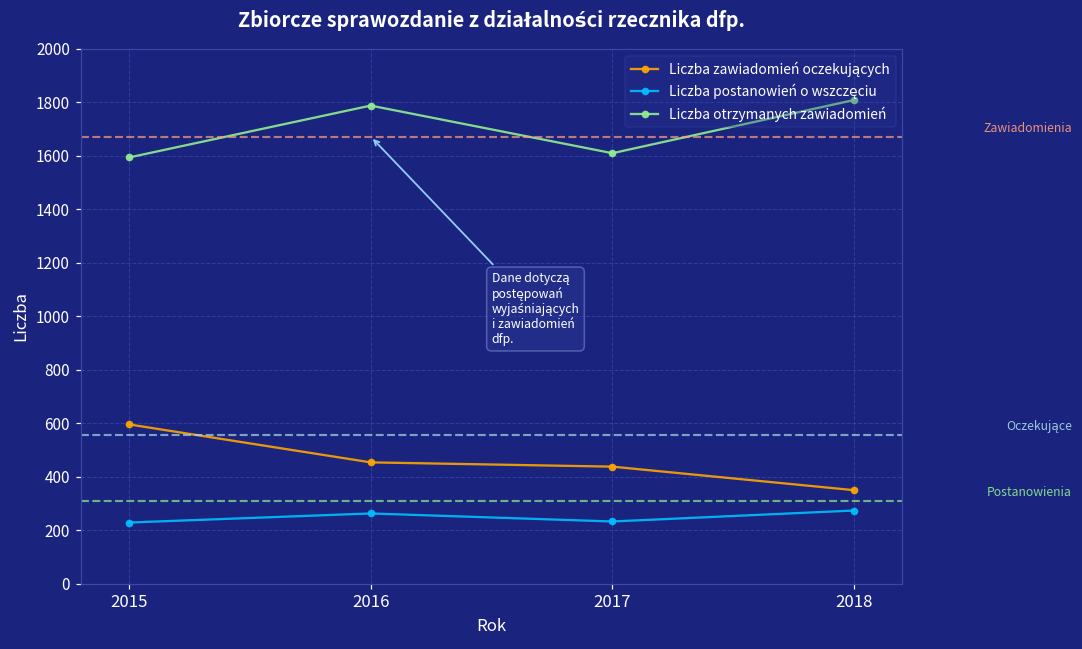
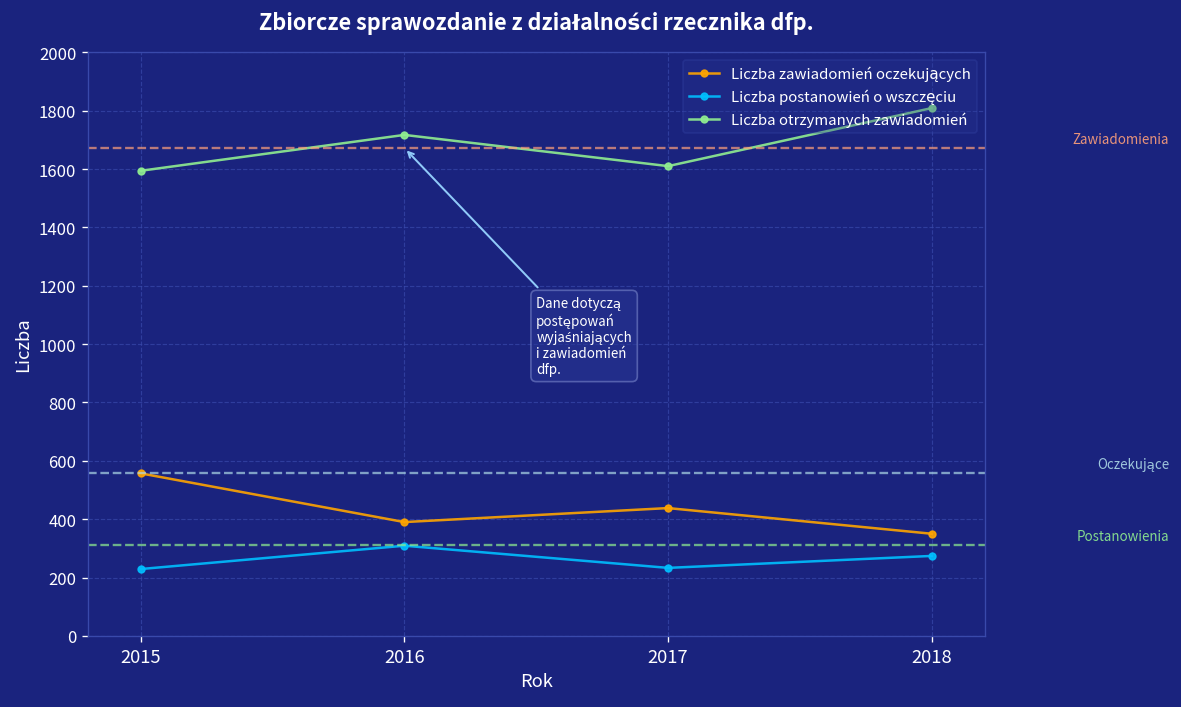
Liczba zawiadomień oczekujących, 2015: 600 -> 560
Liczba zawiadomień oczekujących, 2016: 450 -> 390
Liczba postanowień o wszczęciu, 2016: 260 -> 310
Liczba otrzymanych zawiadomień, 2016: 1790 -> 1720
